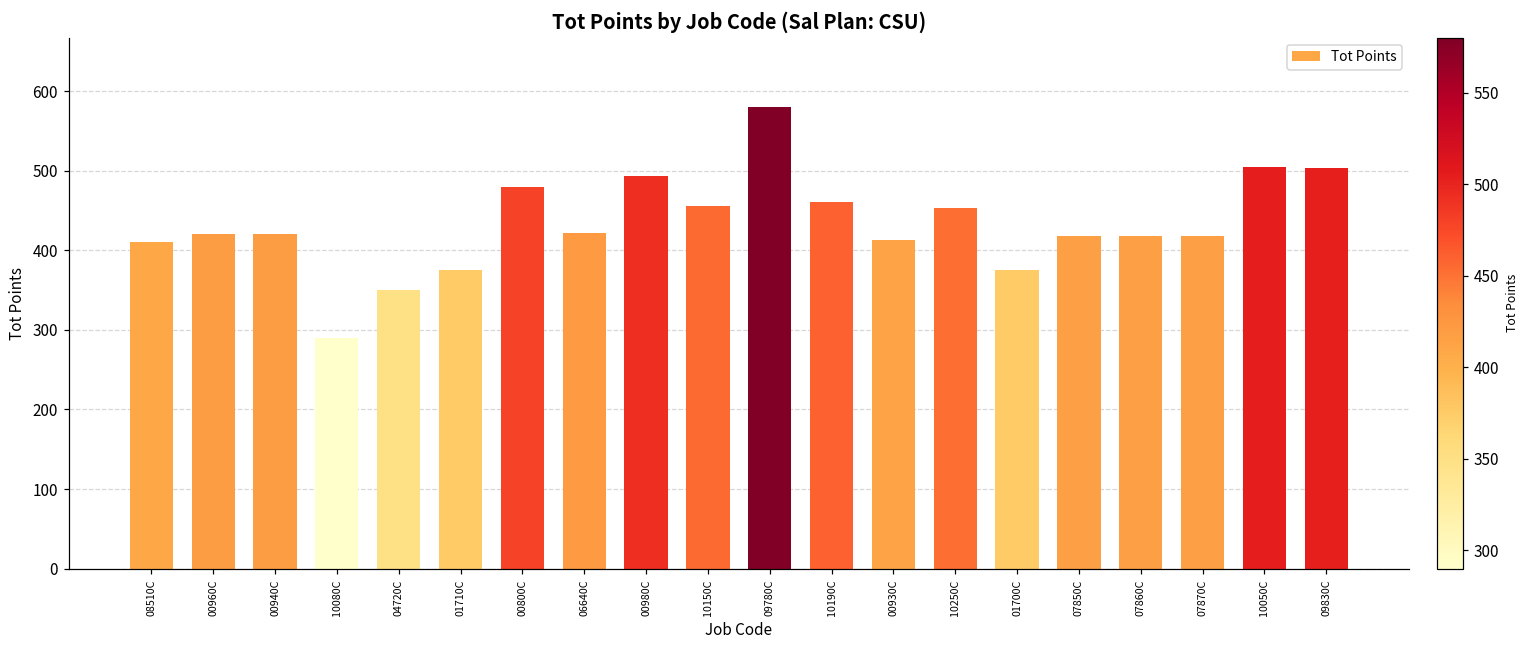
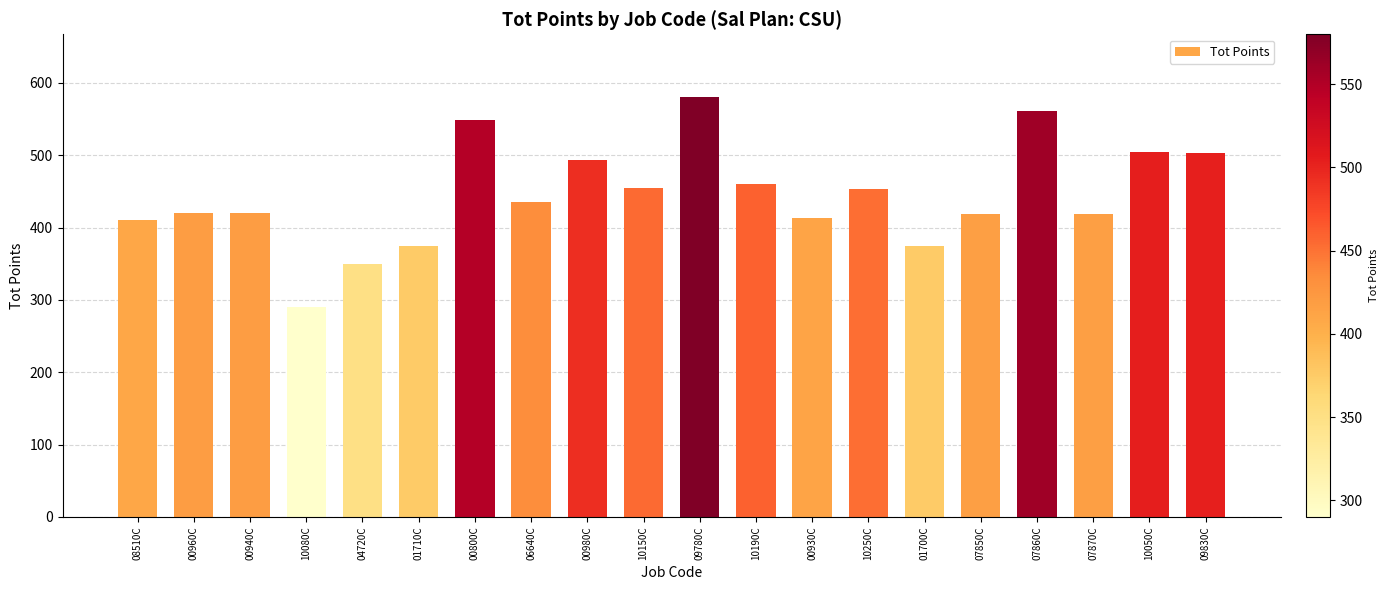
00800C: 480 -> 550
06640C: 420 -> 440
07860C: 420 -> 560
